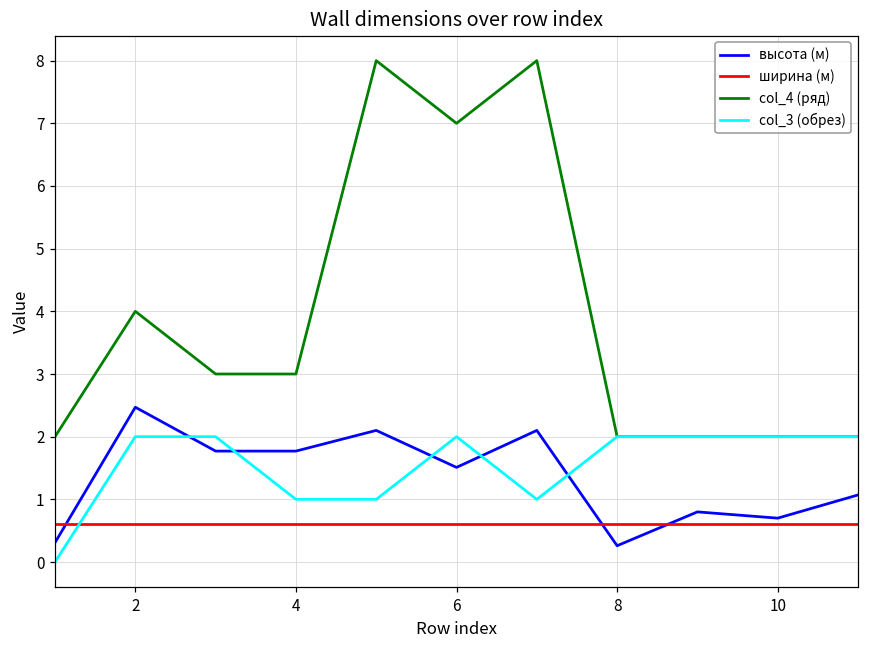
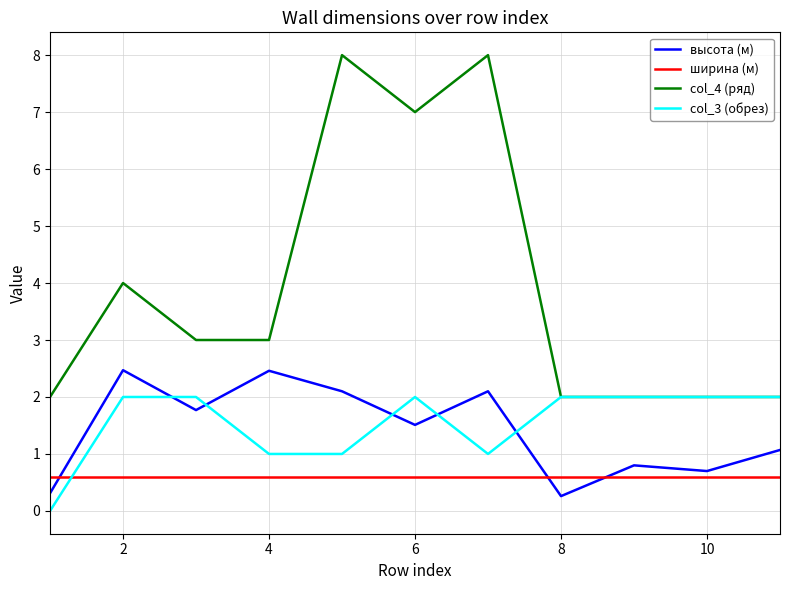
высота (м), 4: 1.8 -> 2.5
